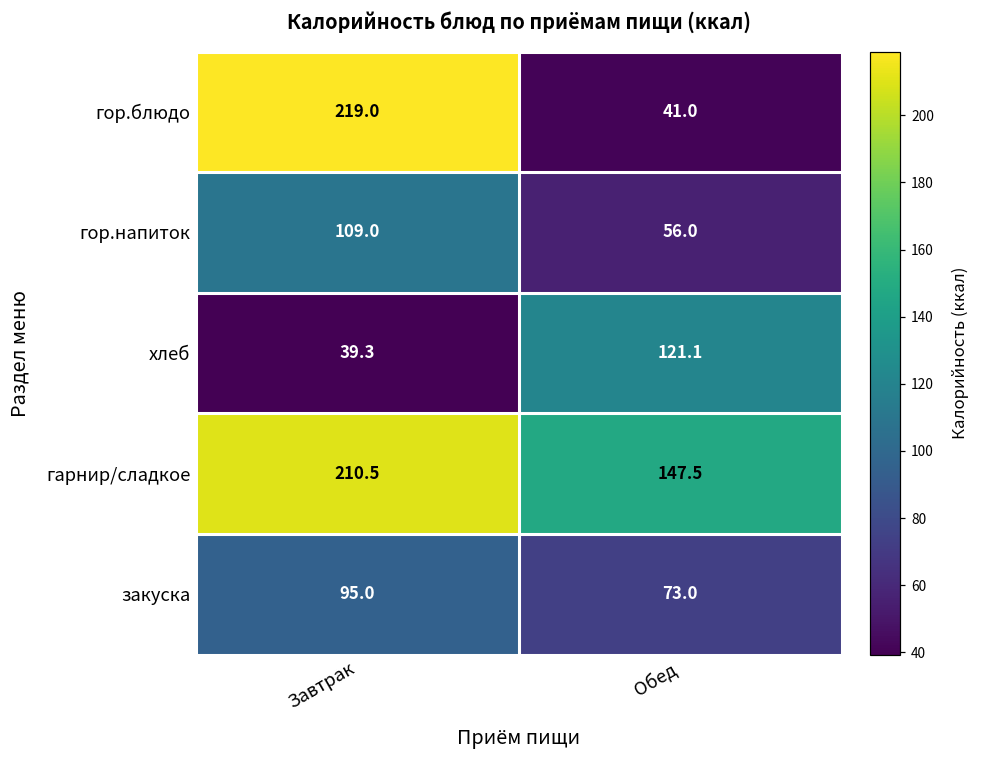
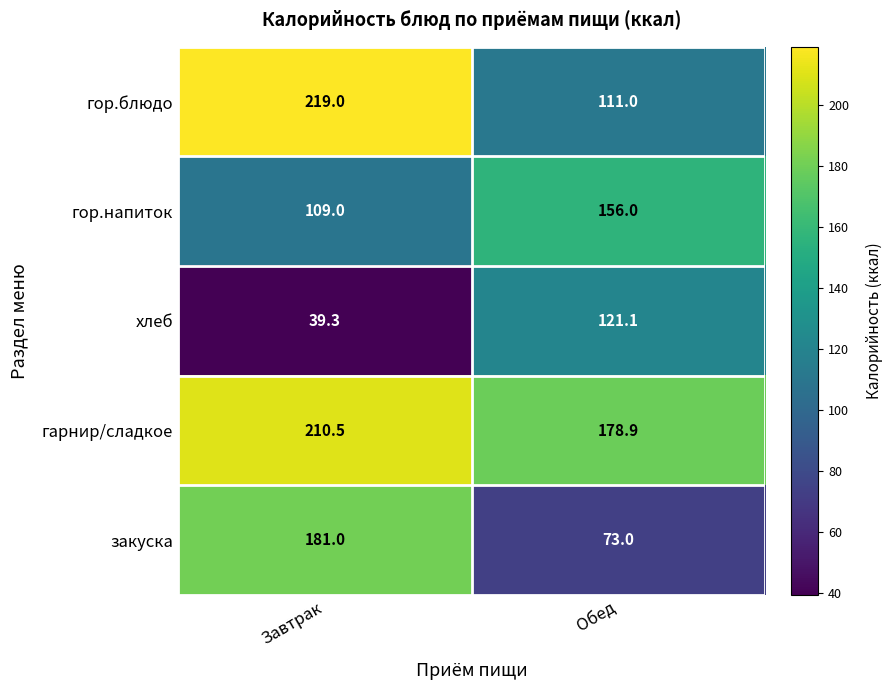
гор.блюдо, Обед: 41.0 -> 111.0
гор.напиток, Обед: 56.0 -> 156.0
гарнир/сладкое, Обед: 147.5 -> 178.9
закуска, Завтрак: 95.0 -> 181.0
